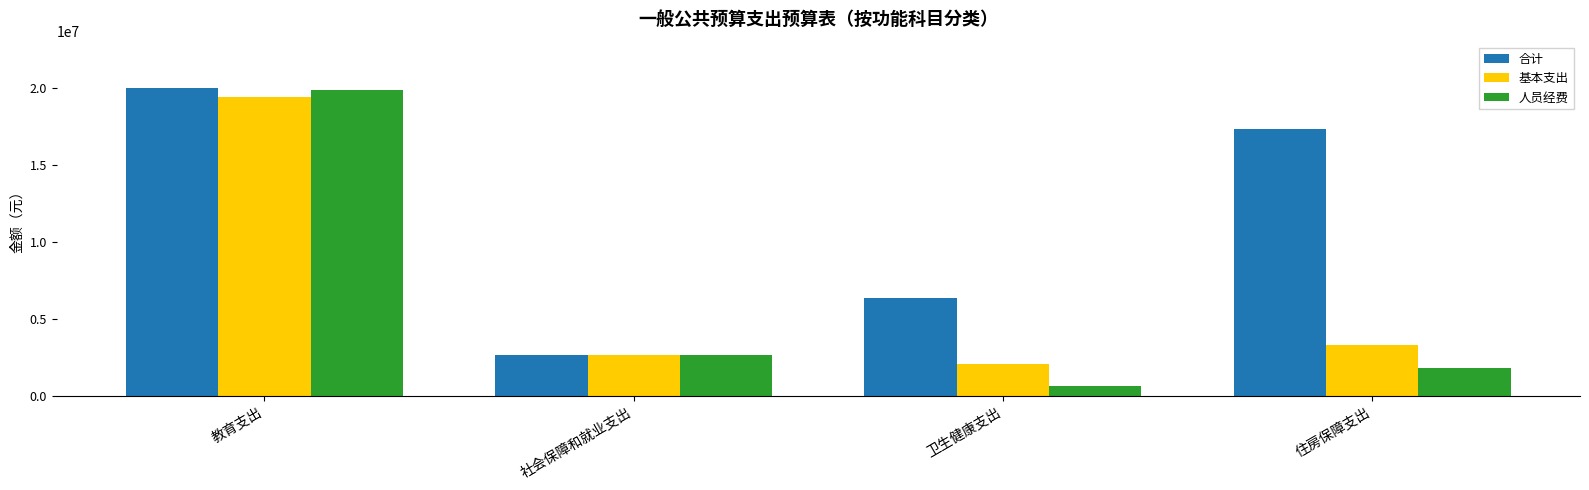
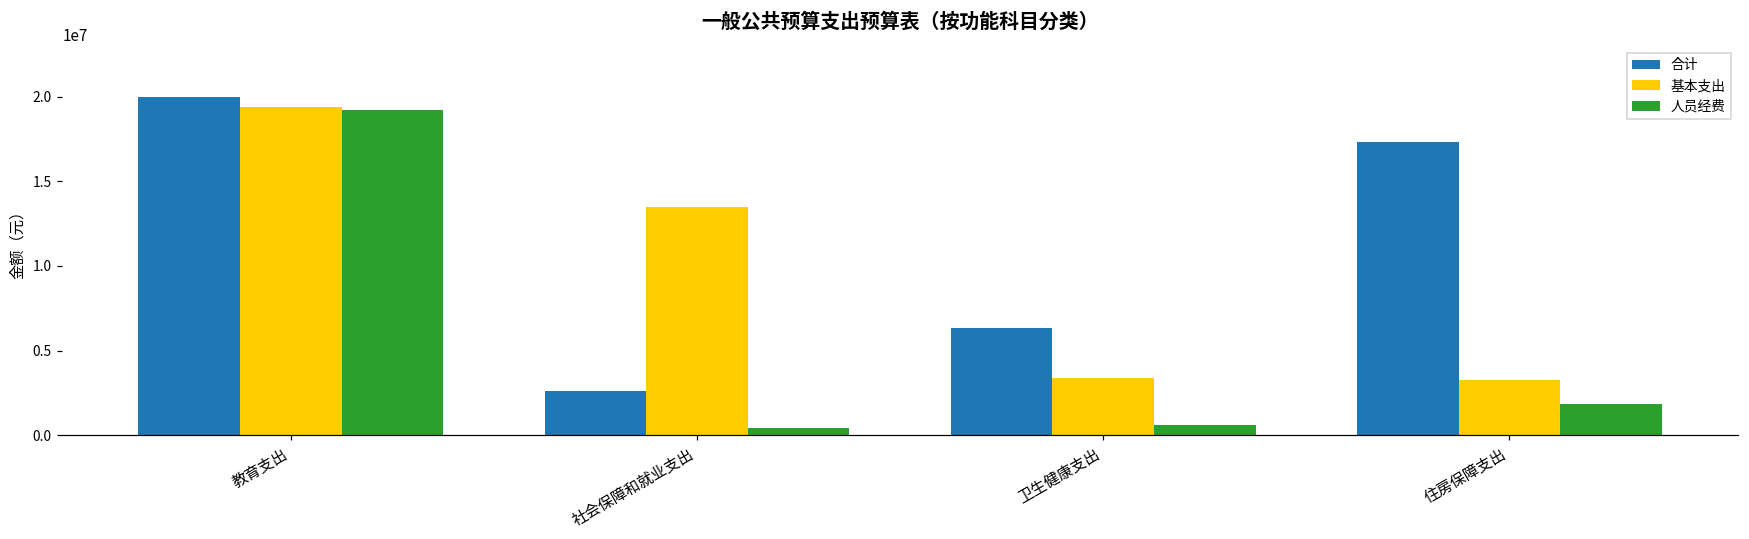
人员经费, 教育支出: 19900000 -> 19200000
基本支出, 社会保障和就业支出: 2600000 -> 13500000
人员经费, 社会保障和就业支出: 2600000 -> 400000
基本支出, 卫生健康支出: 2000000 -> 3400000
